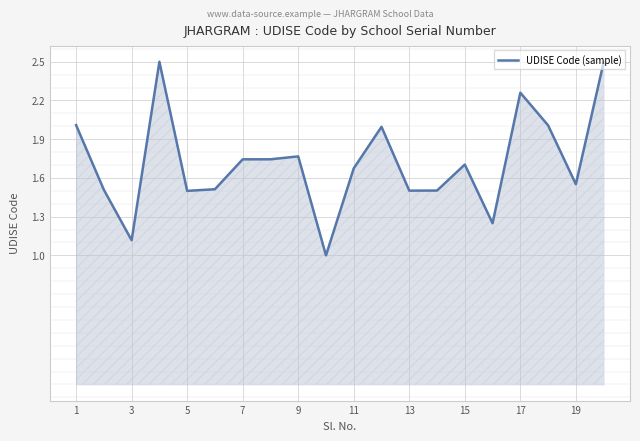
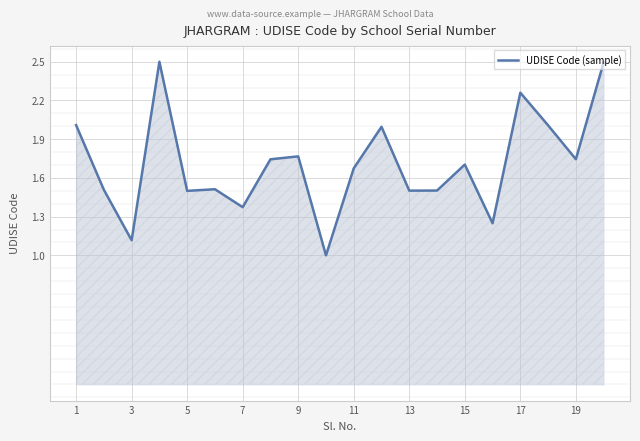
7: 1.74 -> 1.37
19: 1.55 -> 1.75
